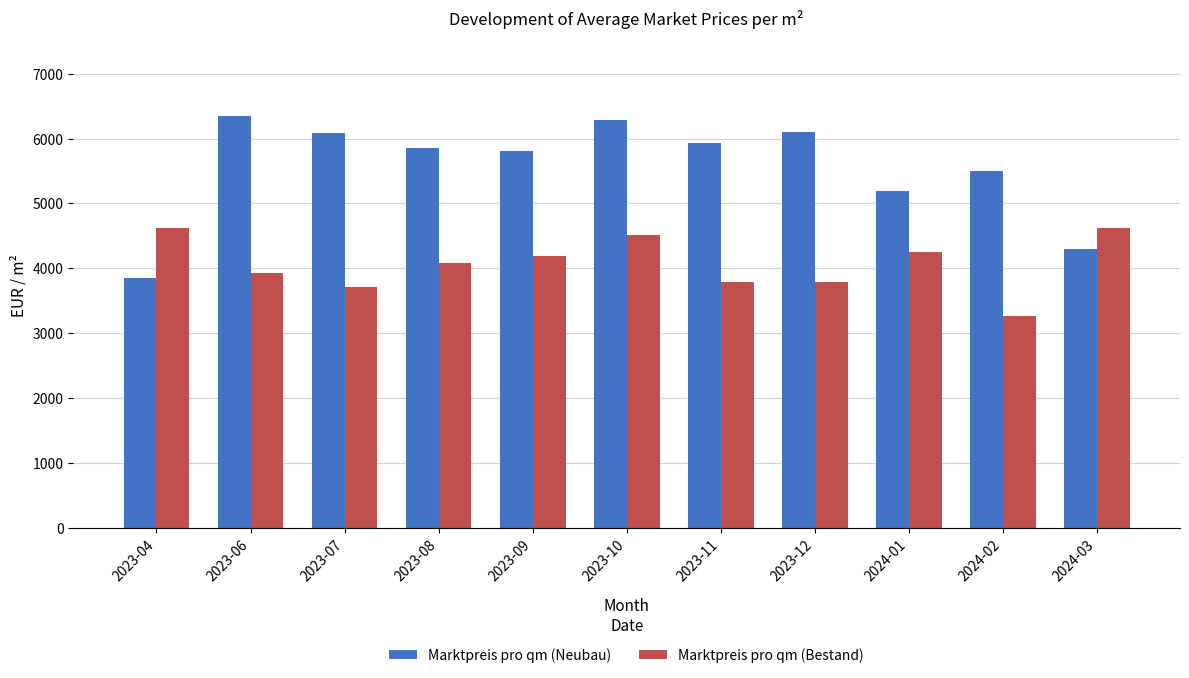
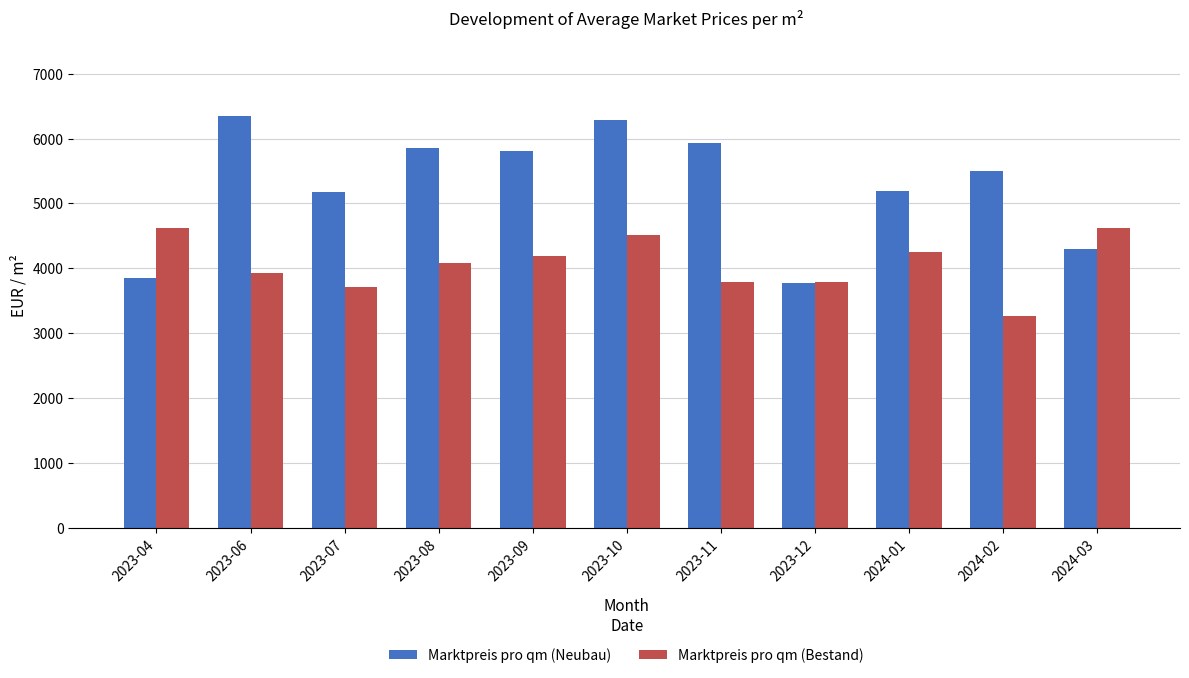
Marktpreis pro qm (Neubau), 2023-07: 6100 -> 5200
Marktpreis pro qm (Neubau), 2023-12: 6100 -> 3800
